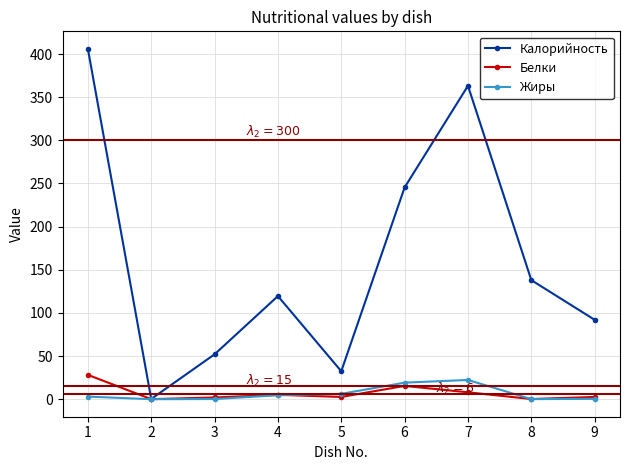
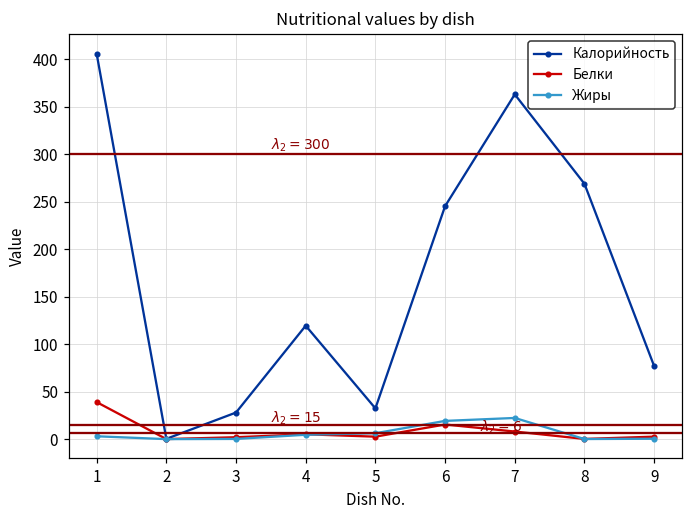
Белки, 1: 30 -> 40
Калорийность, 3: 50 -> 30
Калорийность, 8: 140 -> 270
Калорийность, 9: 90 -> 80
